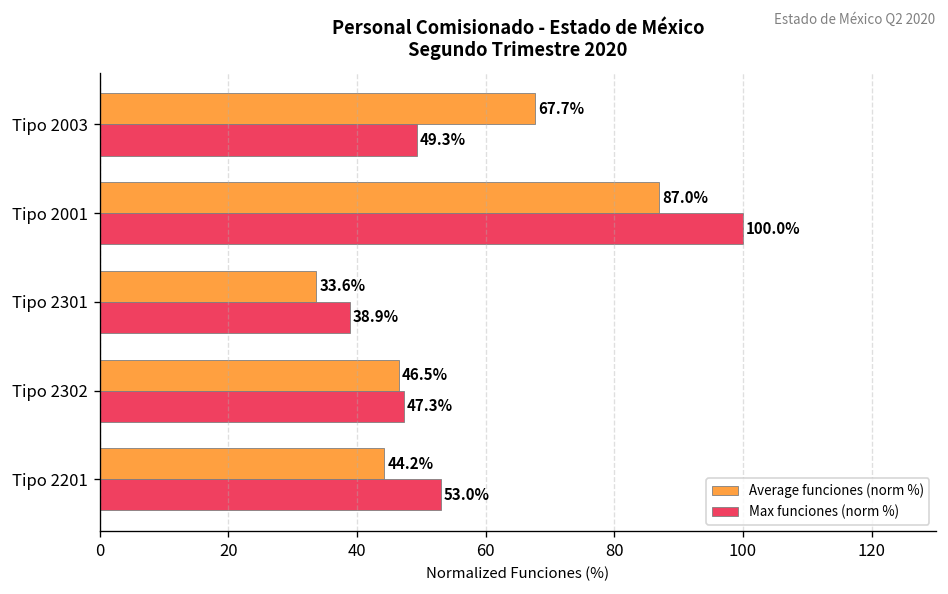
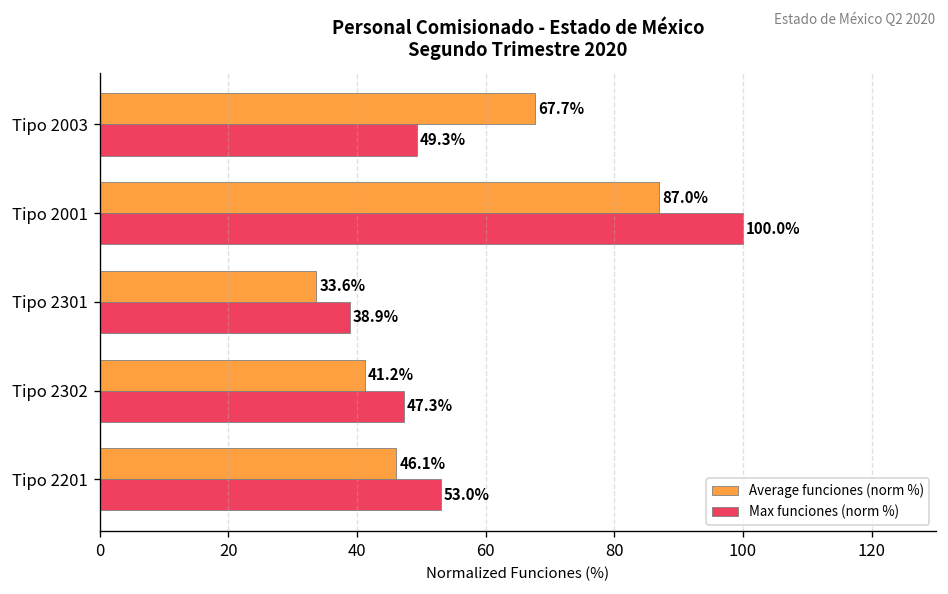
Average funciones (norm %), Tipo 2302: 46.5% -> 41.2%
Average funciones (norm %), Tipo 2201: 44.2% -> 46.1%
